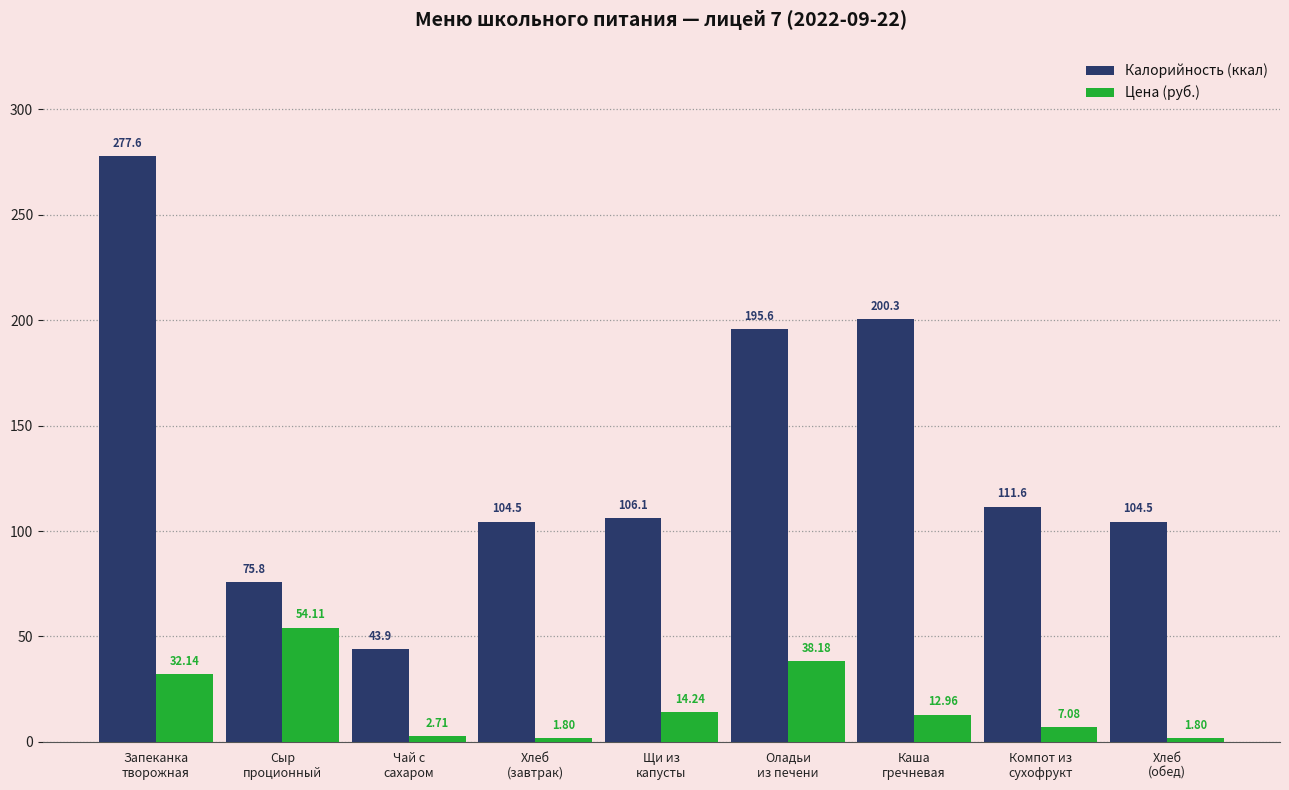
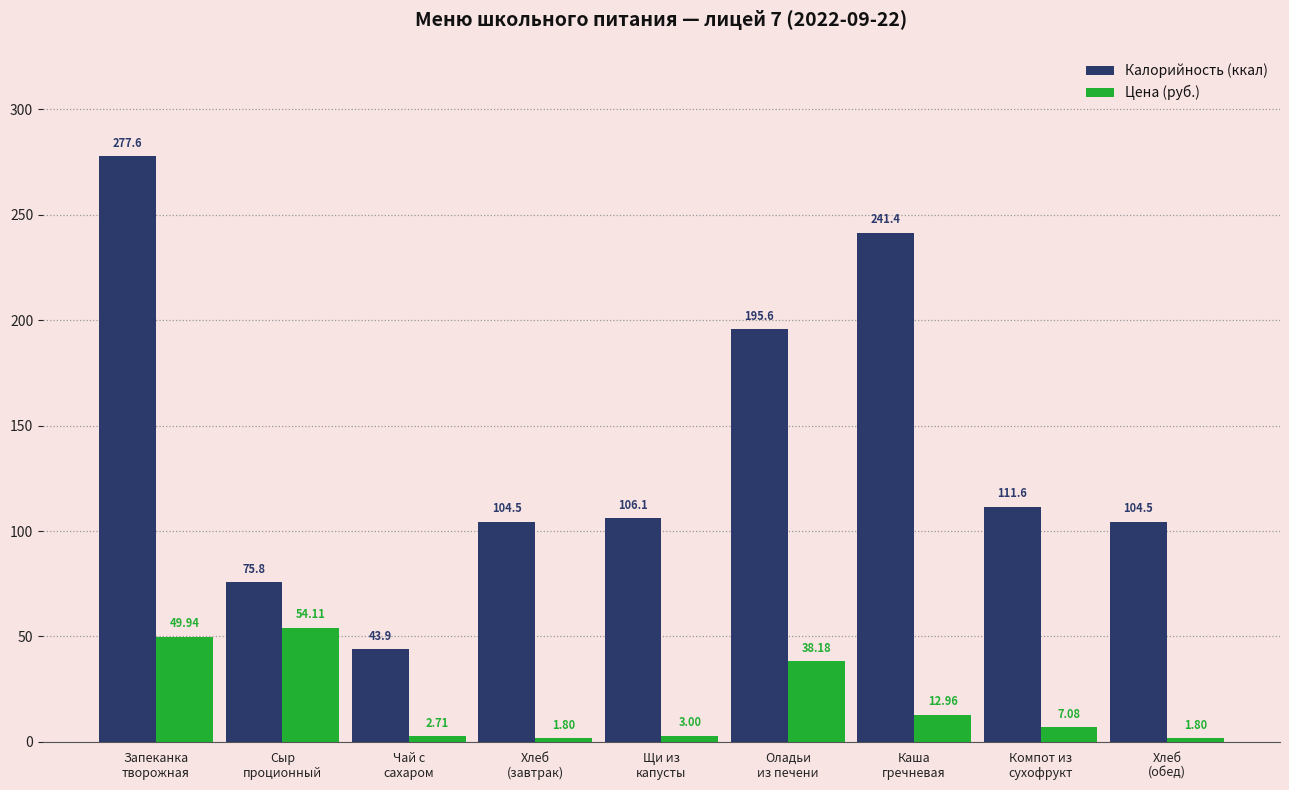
Цена (руб.), Запеканка творожная: 32.14 -> 49.94
Цена (руб.), Щи из капусты: 14.24 -> 3.00
Калорийность (ккал), Каша гречневая: 200.3 -> 241.4
